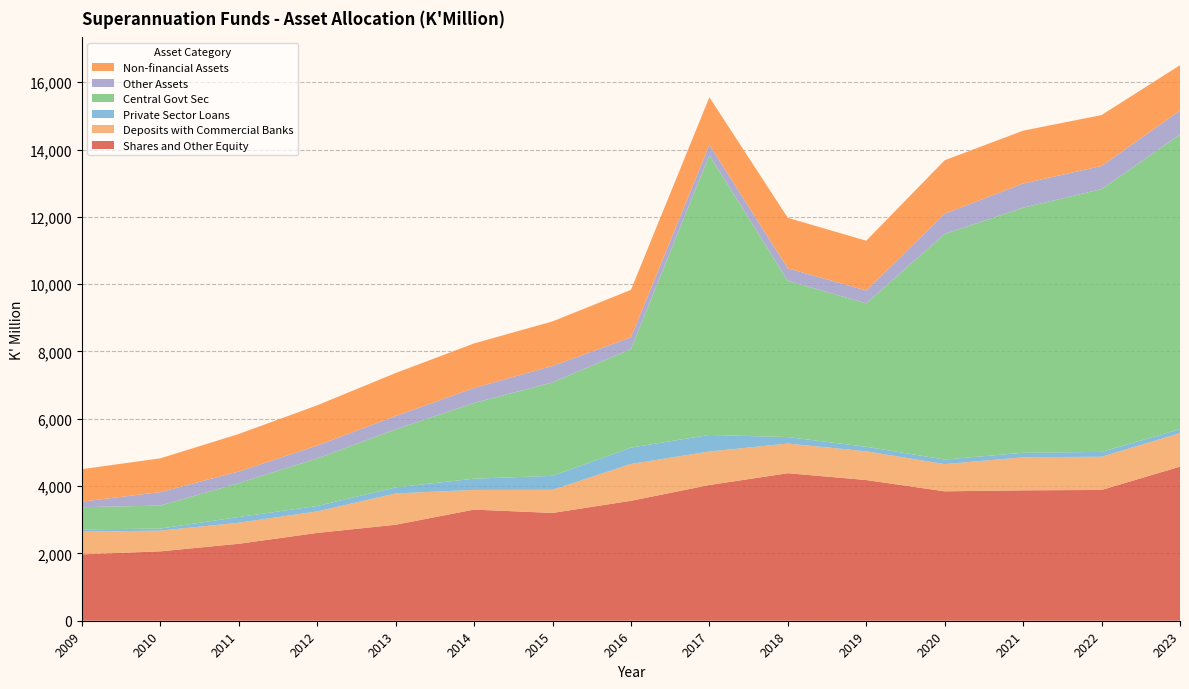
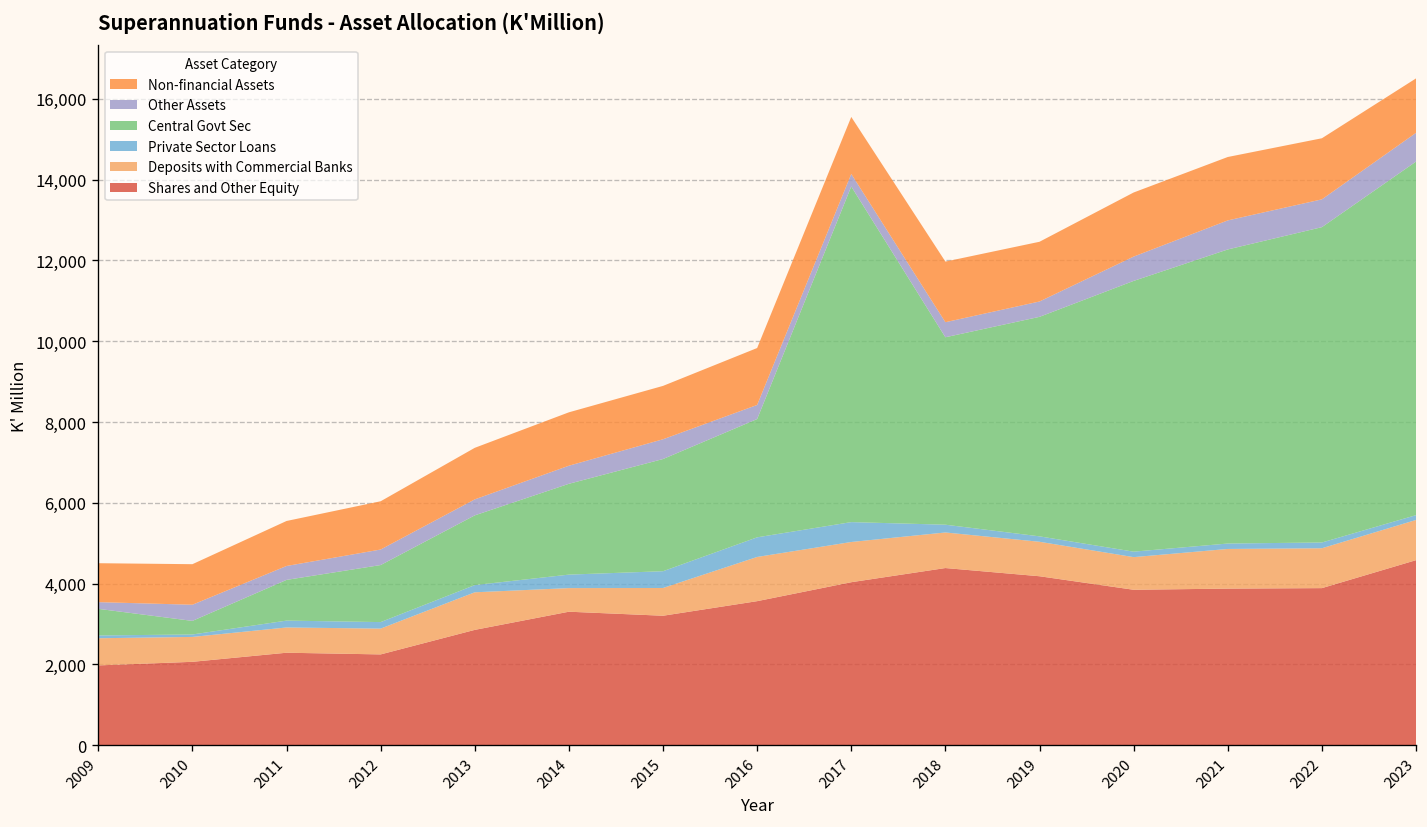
Central Govt Sec, 2010: 700 -> 300
Shares and Other Equity, 2012: 2,600 -> 2,200
Central Govt Sec, 2019: 4,300 -> 5,400
